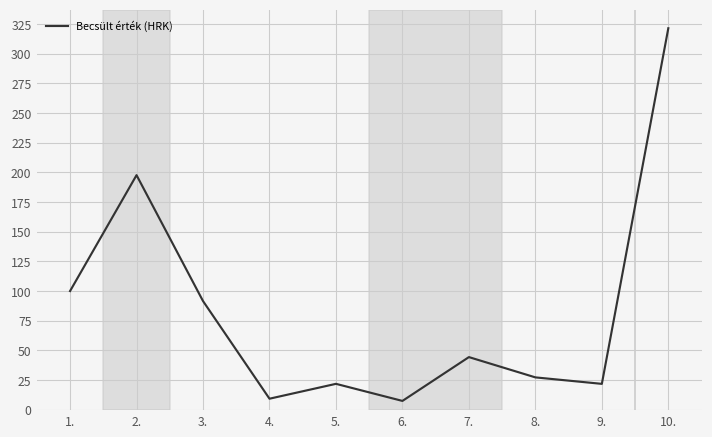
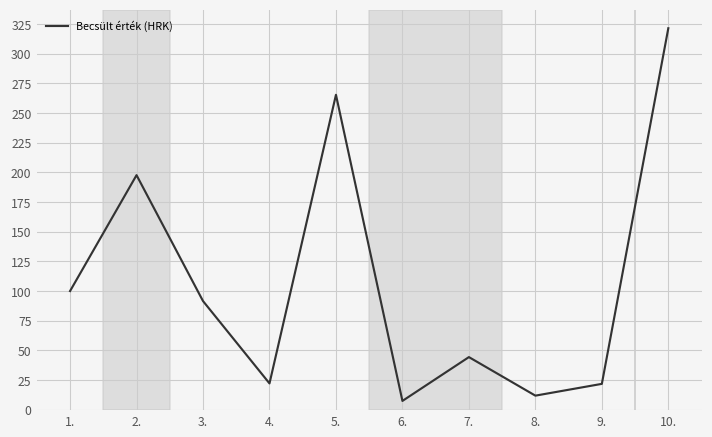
4.: 9 -> 22
5.: 22 -> 265
8.: 27 -> 12
